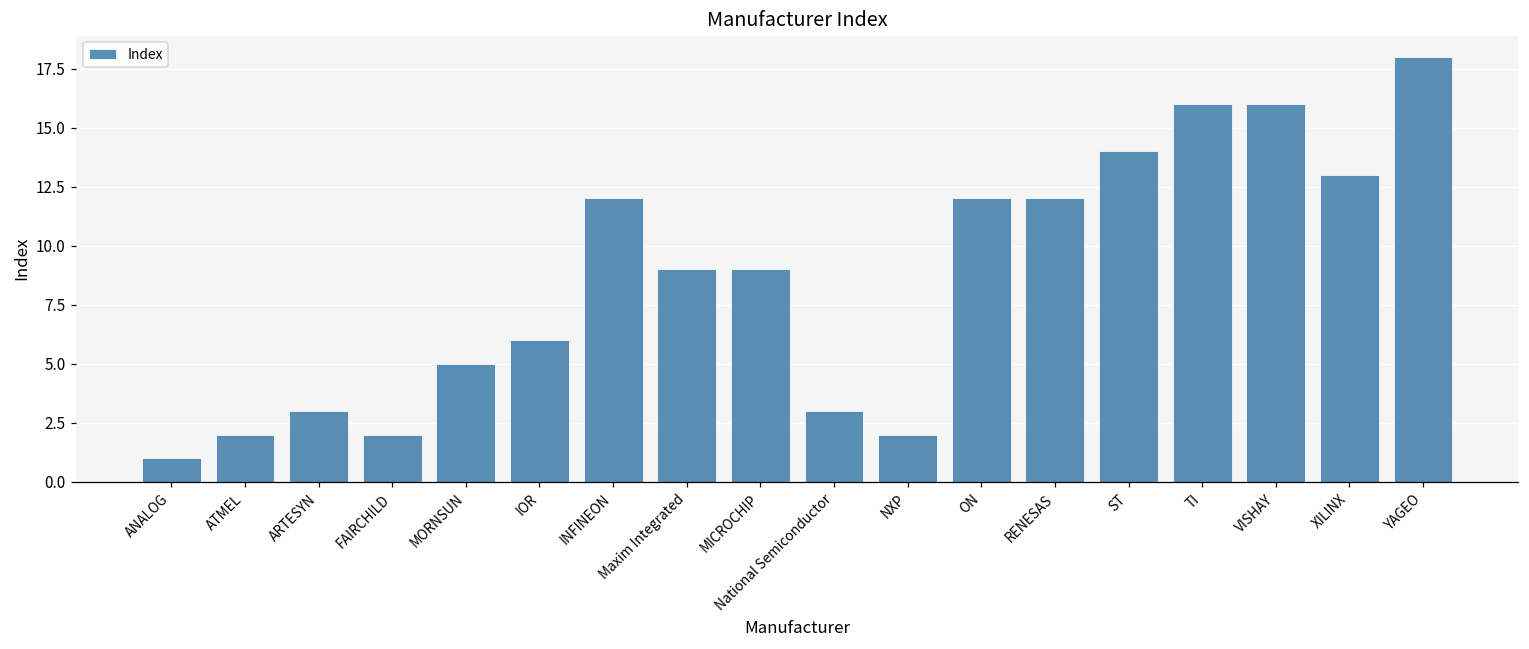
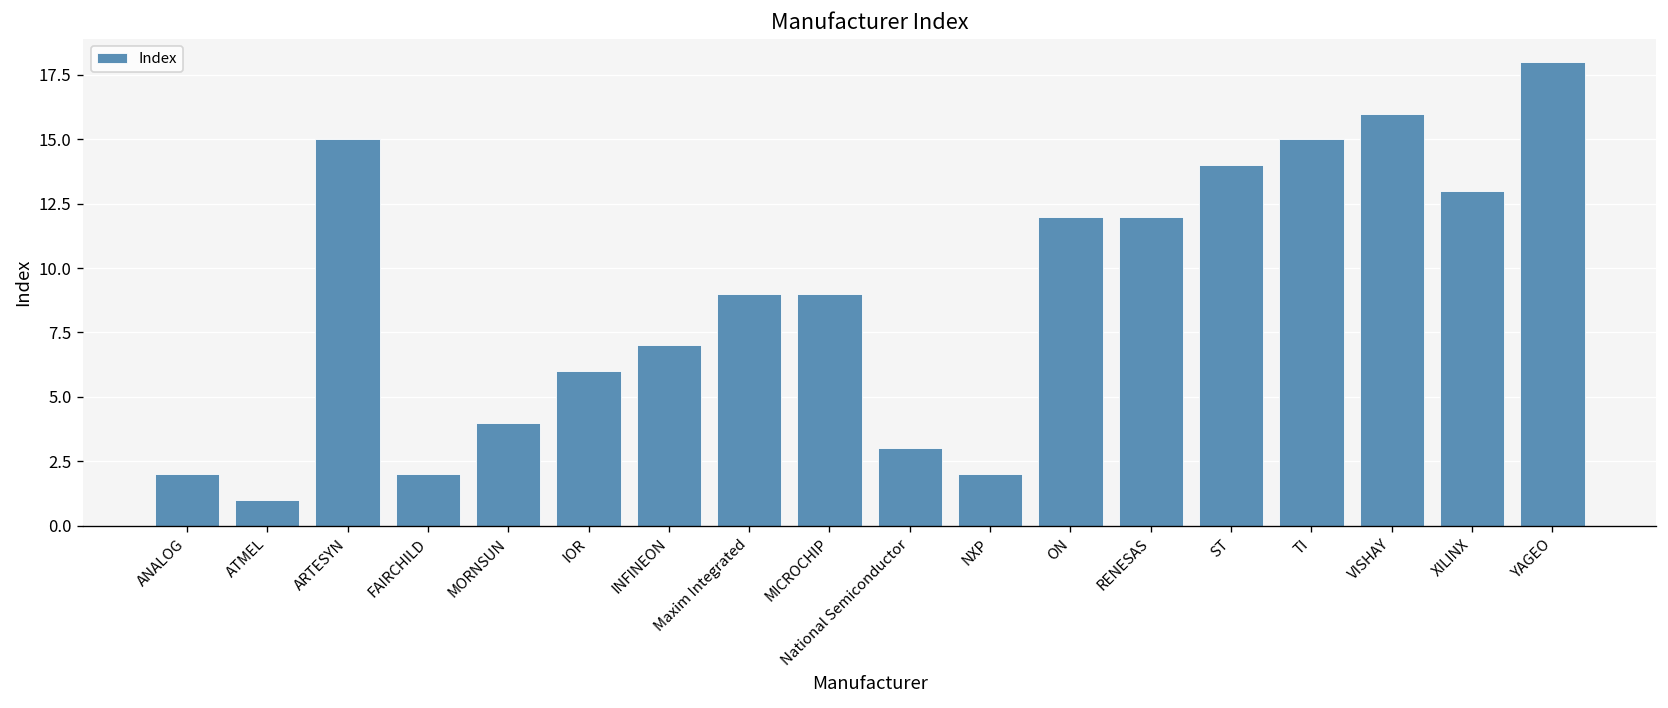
ANALOG: 1 -> 2
ATMEL: 2 -> 1
ARTESYN: 3 -> 15
MORNSUN: 5 -> 4
INFINEON: 12 -> 7
TI: 16 -> 15
